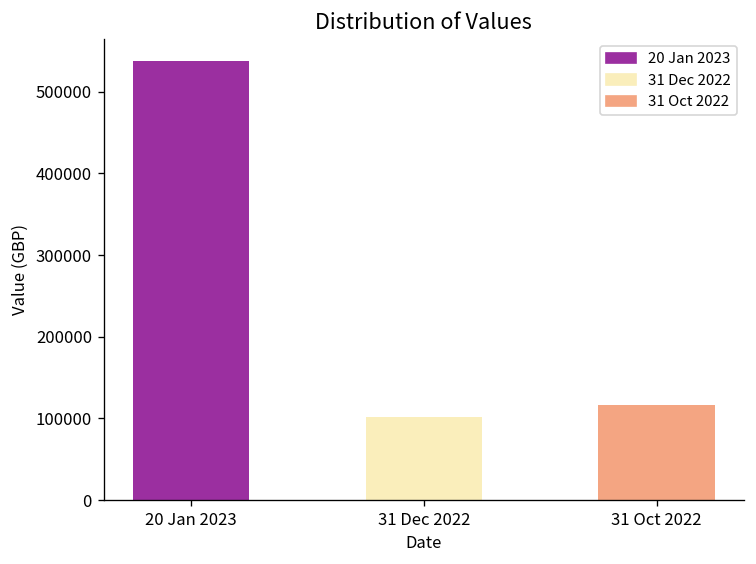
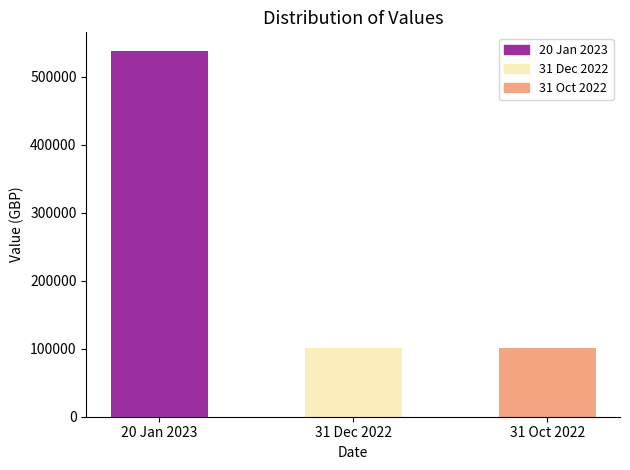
31 Oct 2022: 120000 -> 100000
